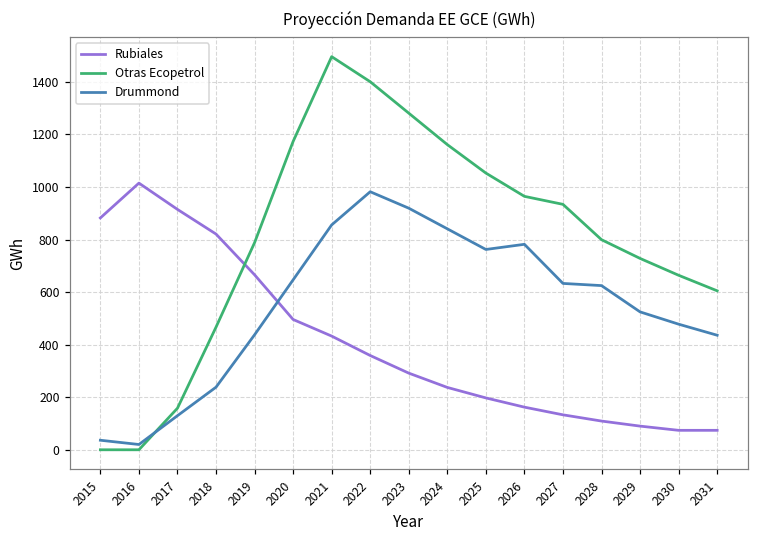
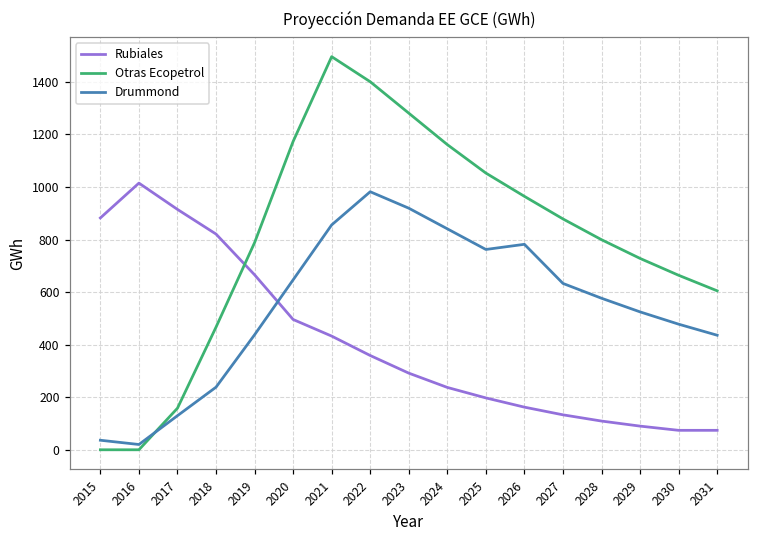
Otras Ecopetrol, 2027: 930 -> 880
Drummond, 2028: 620 -> 580
